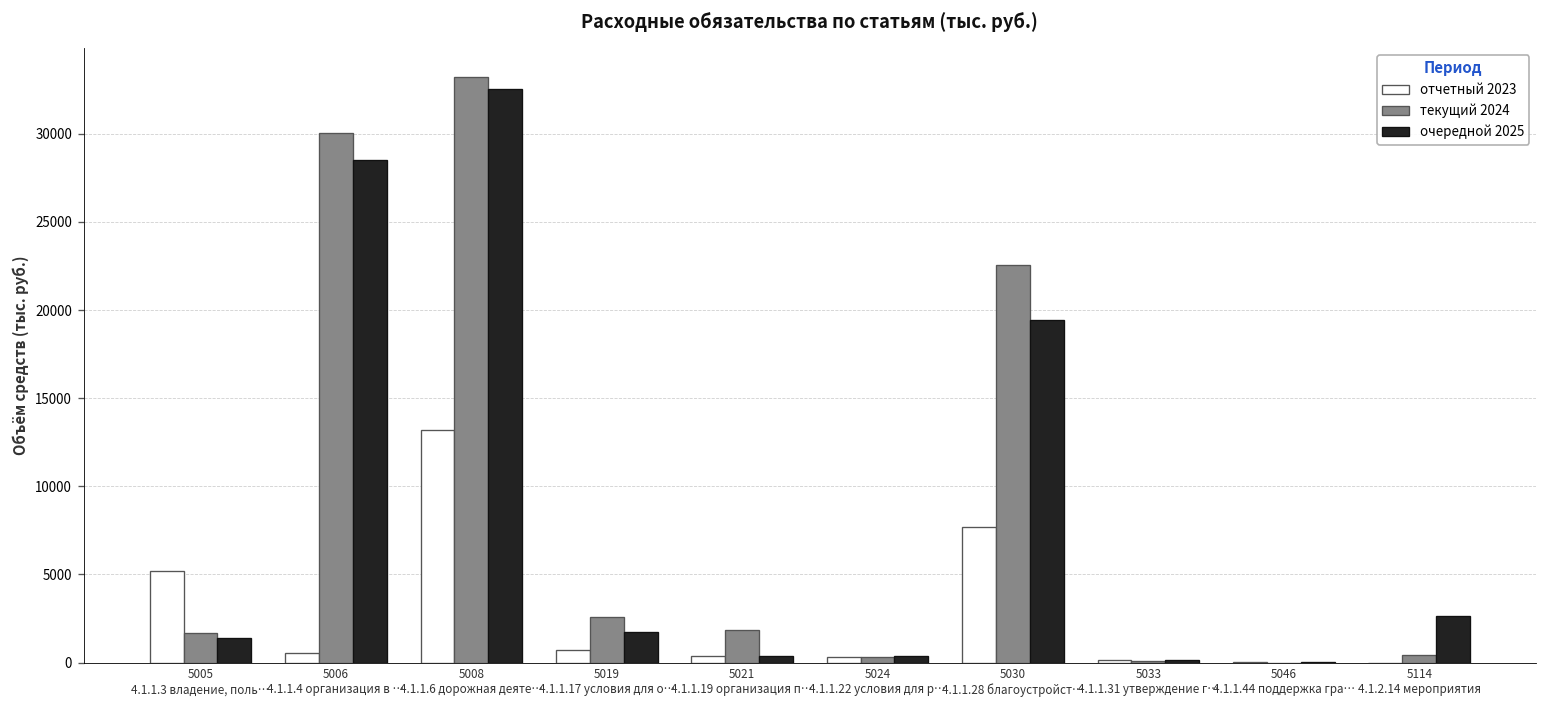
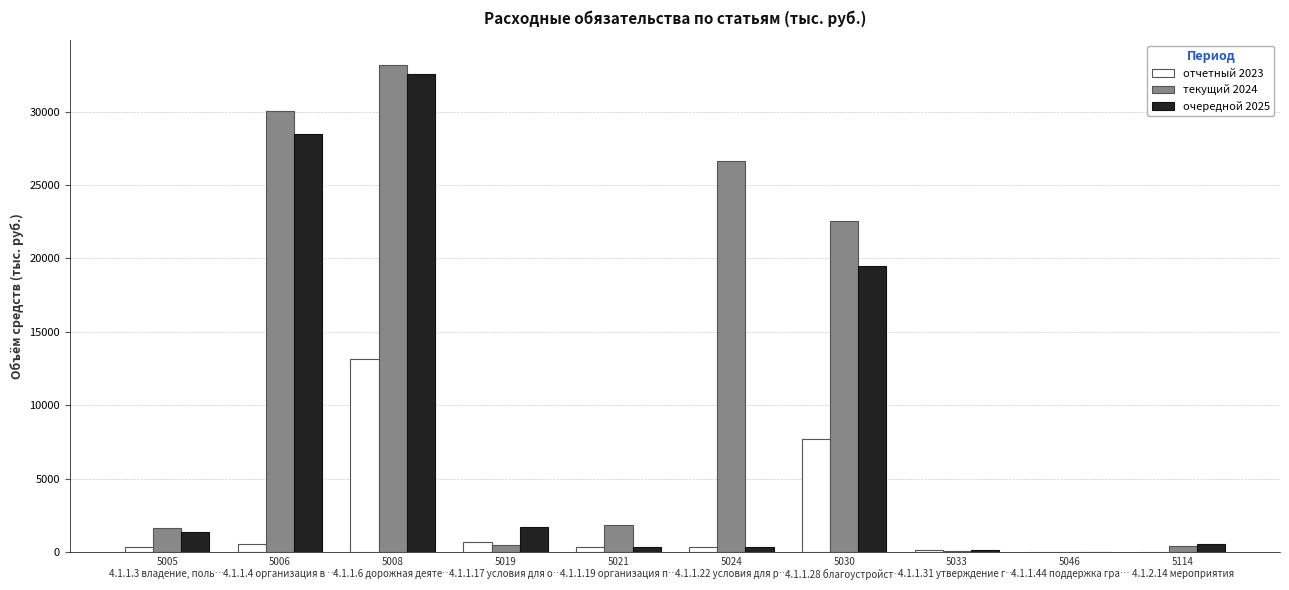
отчетный 2023, 5005 4.1.1.3 владение, поль…: 5200 -> 300
текущий 2024, 5019 4.1.1.17 условия для о…: 2600 -> 500
текущий 2024, 5024 4.1.1.22 условия для р…: 300 -> 26600
очередной 2025, 5114 4.1.2.14 мероприятия: 2600 -> 600
